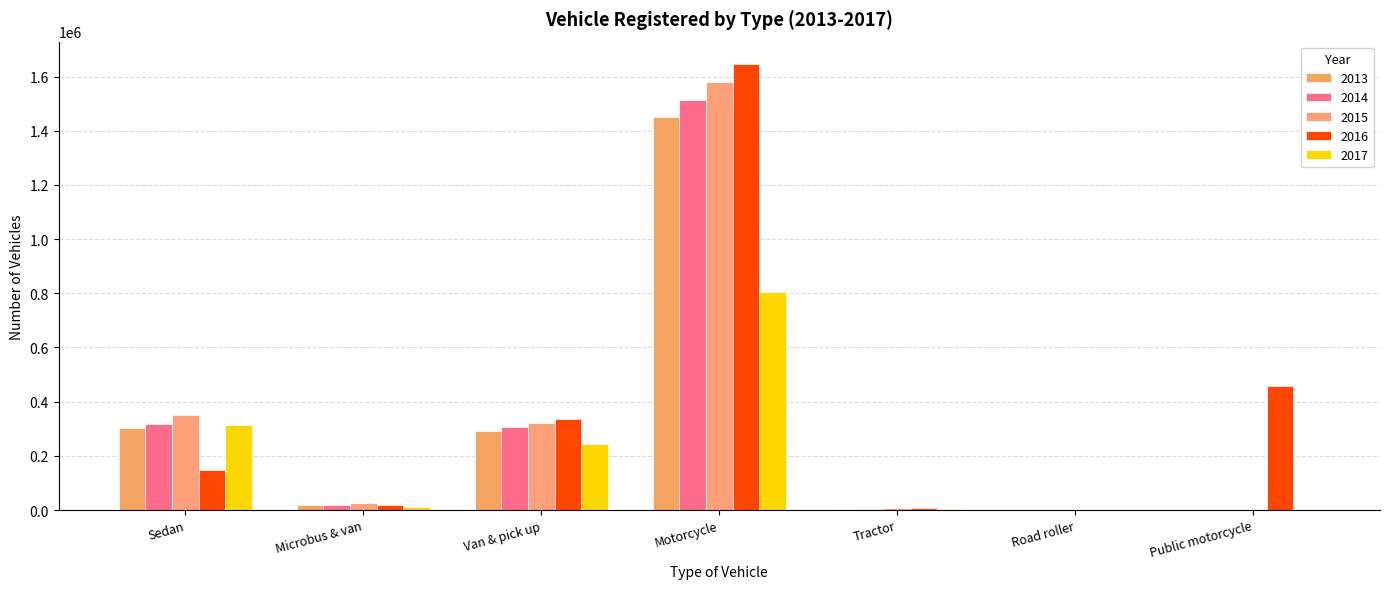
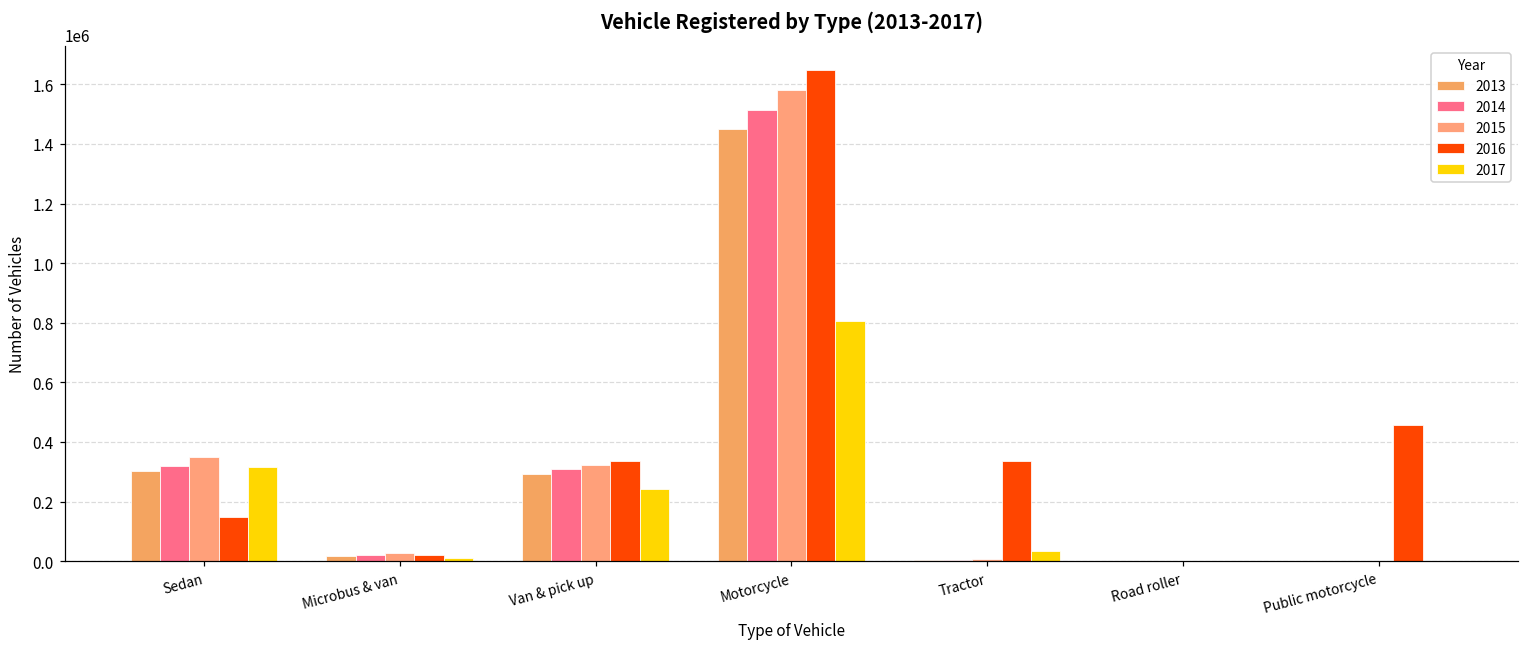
2016, Tractor: 10000 -> 340000
2017, Tractor: 0 -> 30000
